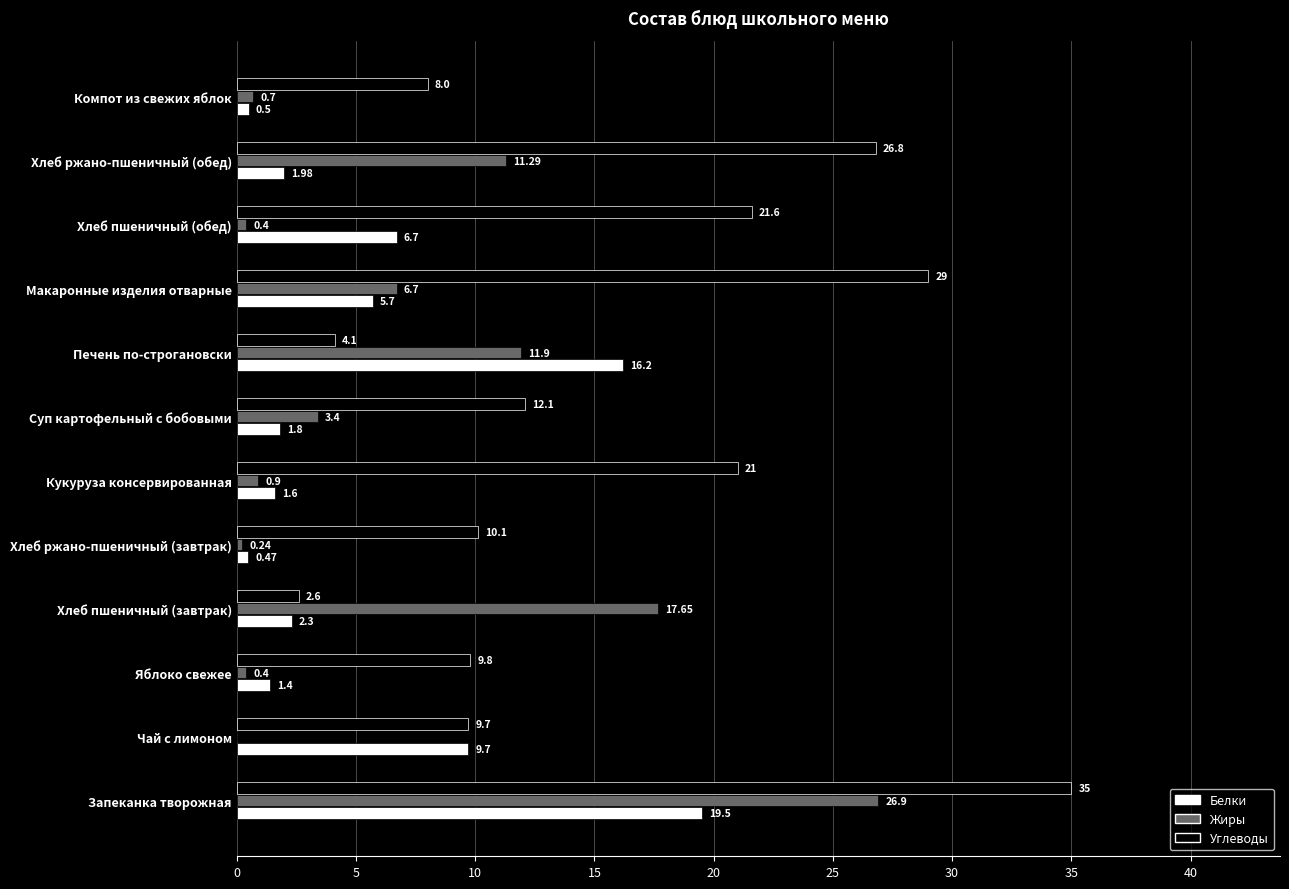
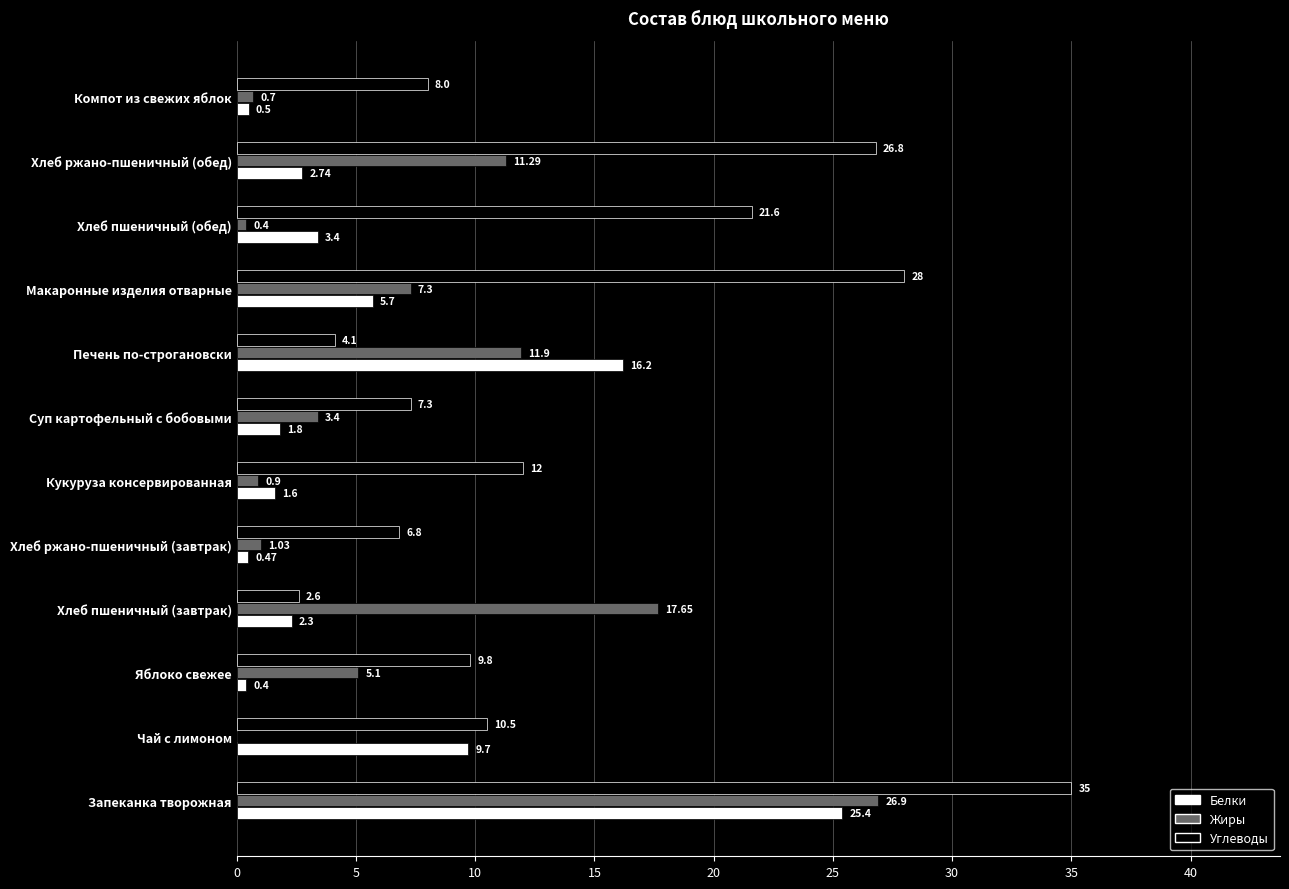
Белки, Хлеб ржано-пшеничный (обед): 1.98 -> 2.74
Белки, Хлеб пшеничный (обед): 6.7 -> 3.4
Углеводы, Макаронные изделия отварные: 29 -> 28
Жиры, Макаронные изделия отварные: 6.7 -> 7.3
Углеводы, Суп картофельный с бобовыми: 12.1 -> 7.3
Углеводы, Кукуруза консервированная: 21 -> 12
Углеводы, Хлеб ржано-пшеничный (завтрак): 10.1 -> 6.8
Жиры, Хлеб ржано-пшеничный (завтрак): 0.24 -> 1.03
Жиры, Яблоко свежее: 0.4 -> 5.1
Белки, Яблоко свежее: 1.4 -> 0.4
Углеводы, Чай с лимоном: 9.7 -> 10.5
Белки, Запеканка творожная: 19.5 -> 25.4
